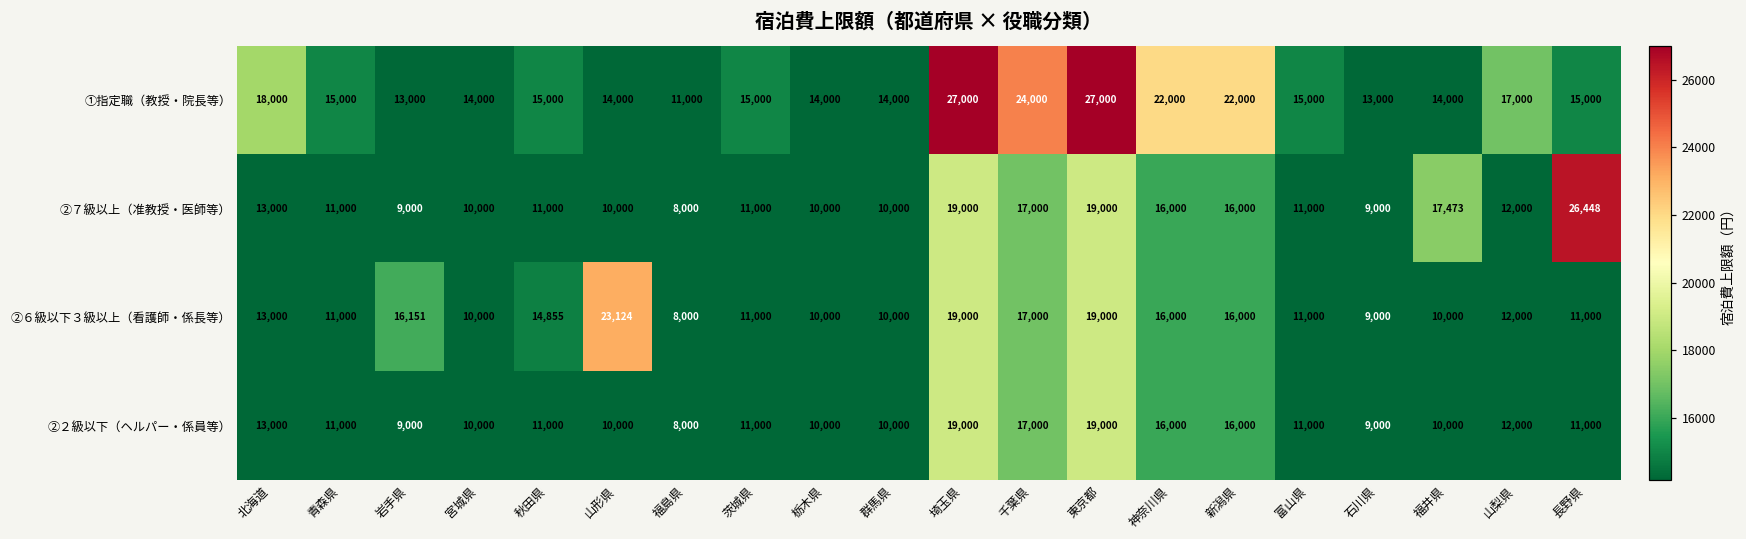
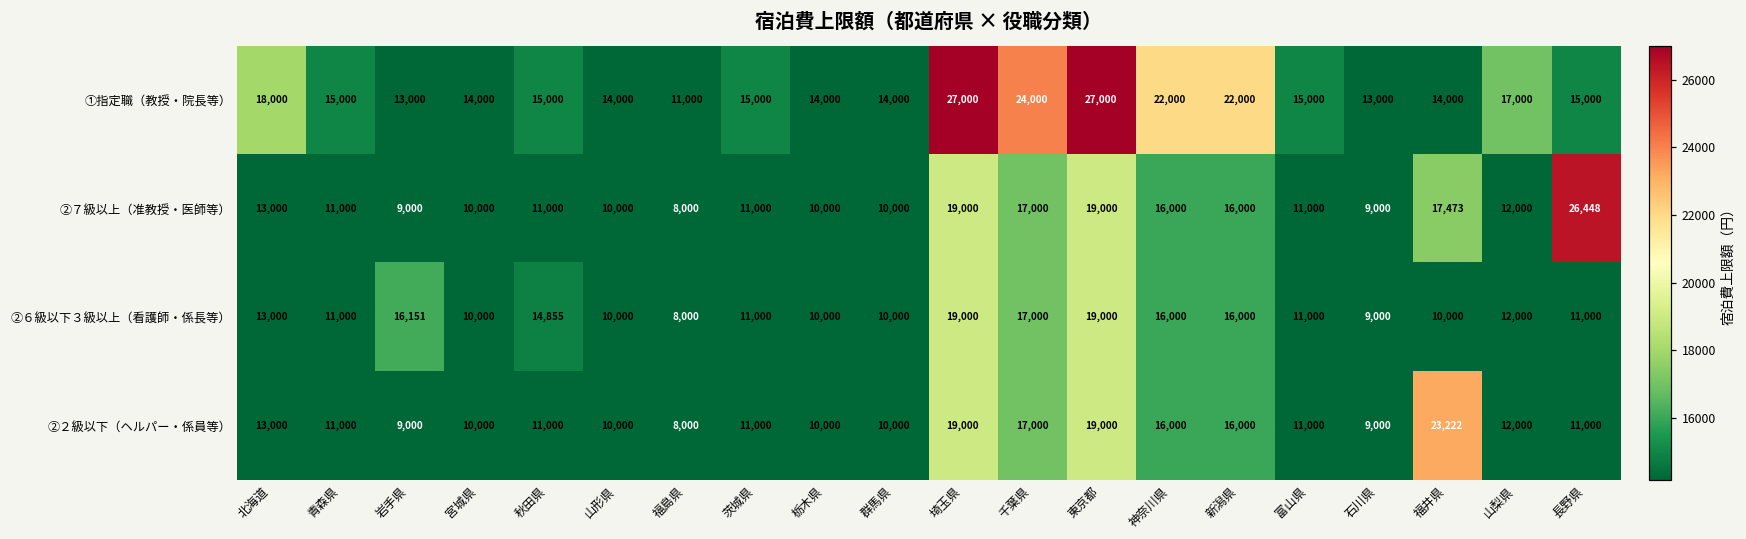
②６級以下３級以上（看護師・係長等）, 山形県: 23,124 -> 10,000
②２級以下（ヘルパー・係員等）, 福井県: 10,000 -> 23,222
